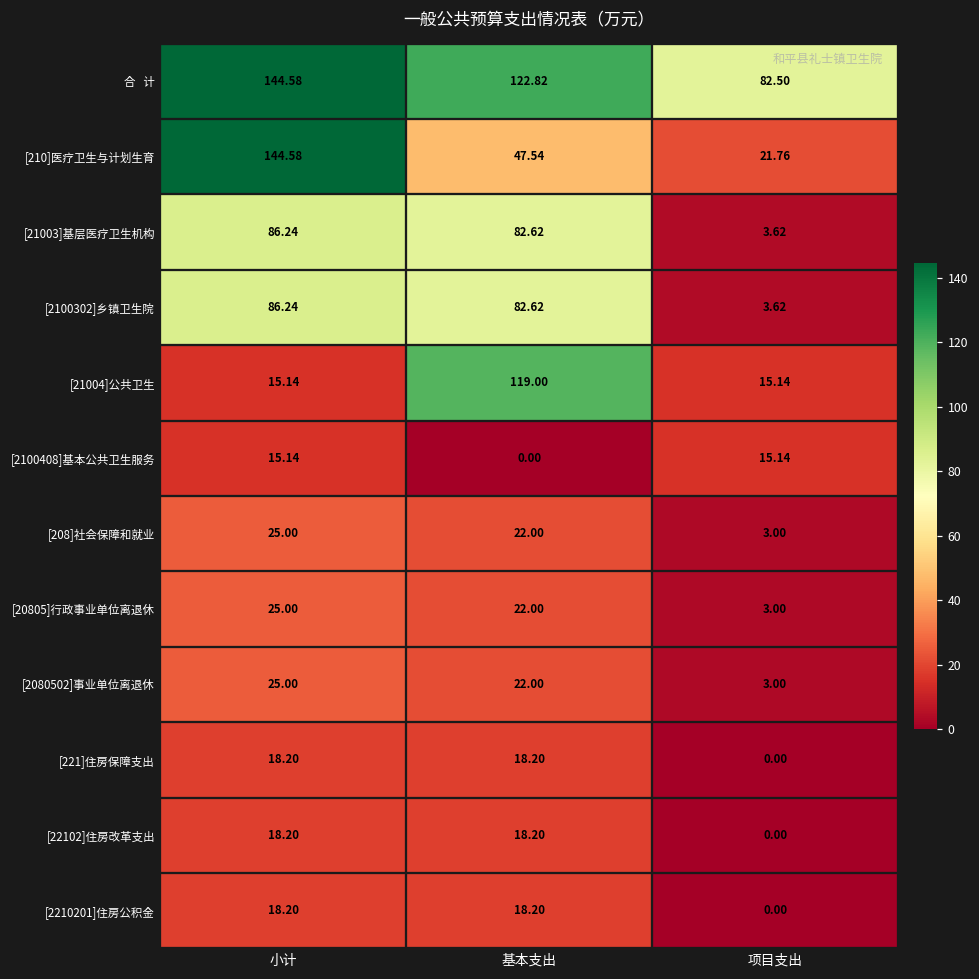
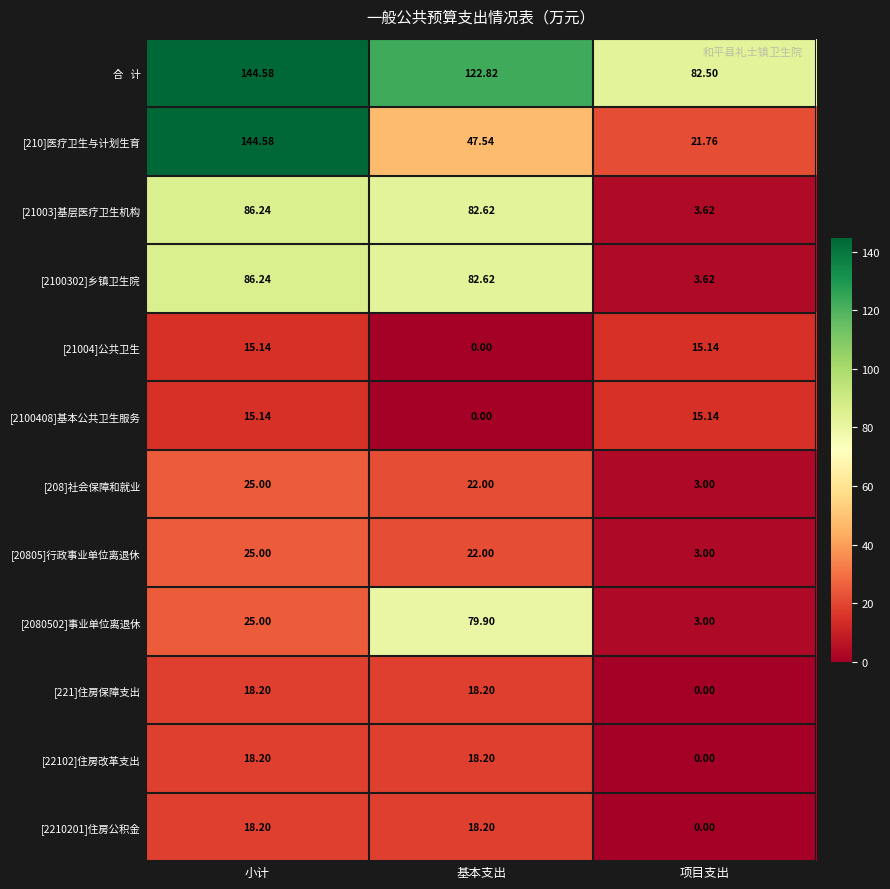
[21004]公共卫生, 基本支出: 119.00 -> 0.00
[2080502]事业单位离退休, 基本支出: 22.00 -> 79.90
